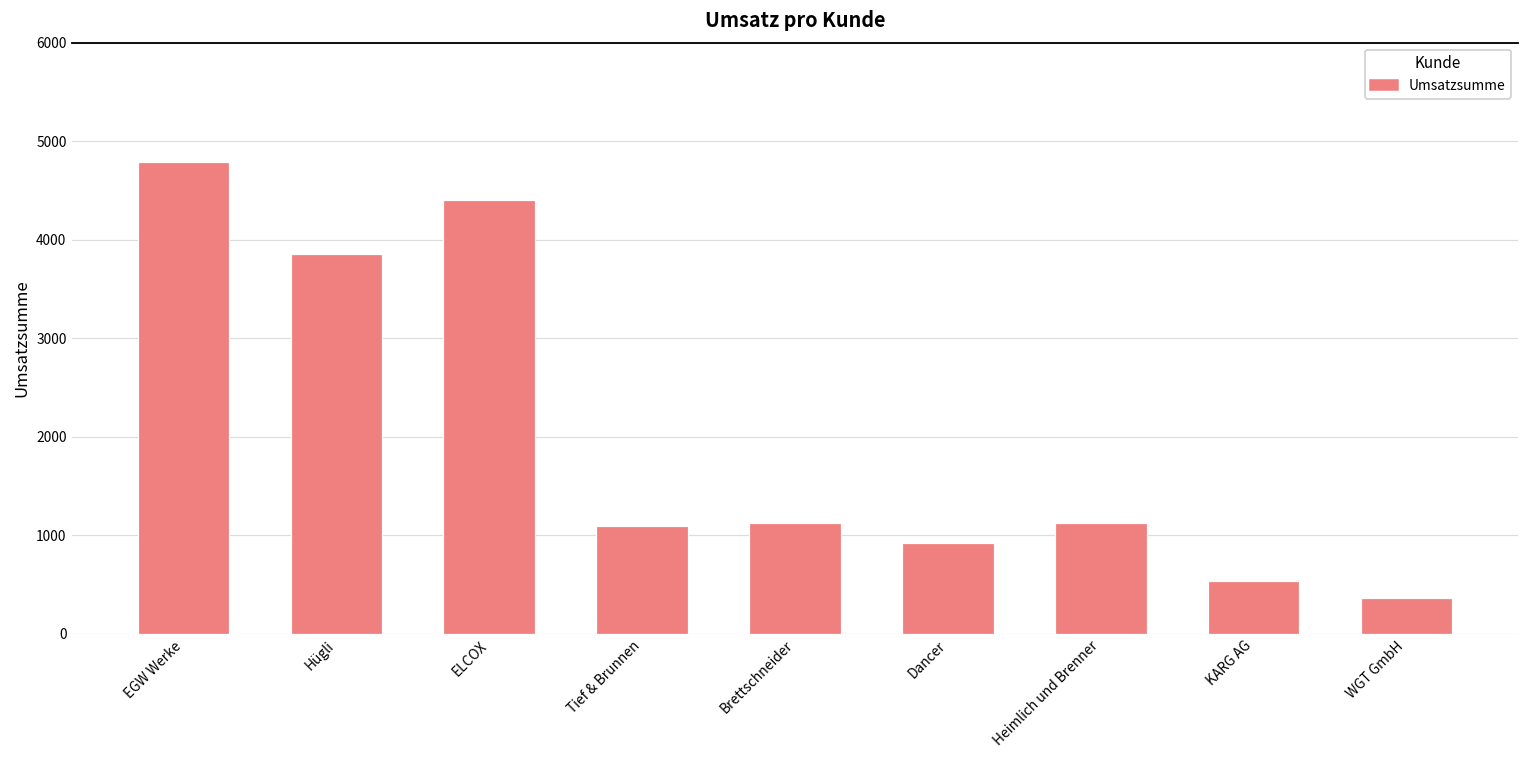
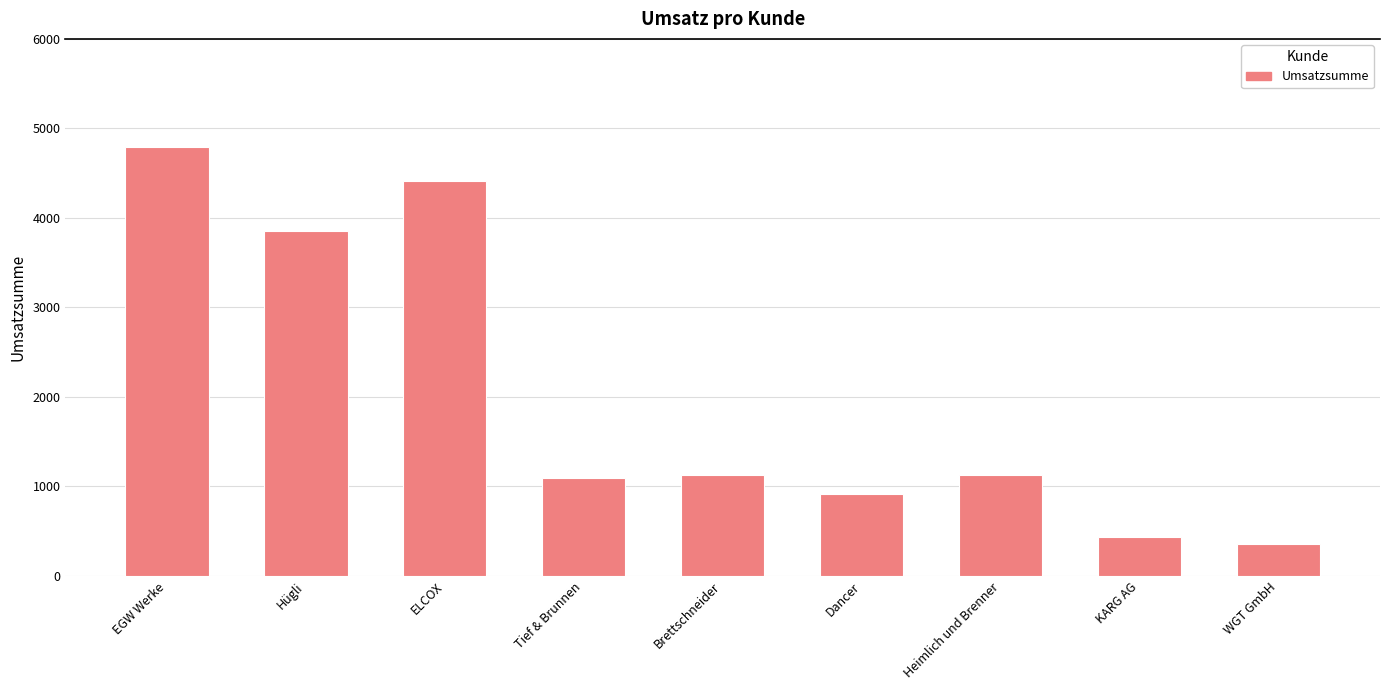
KARG AG: 500 -> 400
